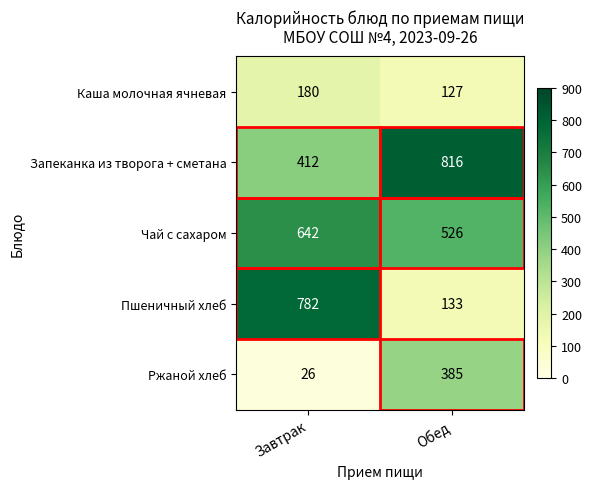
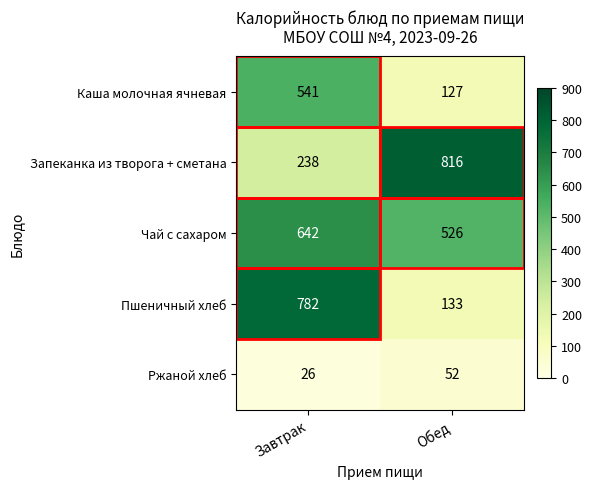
Каша молочная ячневая, Завтрак: 180 -> 541
Запеканка из творога + сметана, Завтрак: 412 -> 238
Ржаной хлеб, Обед: 385 -> 52
